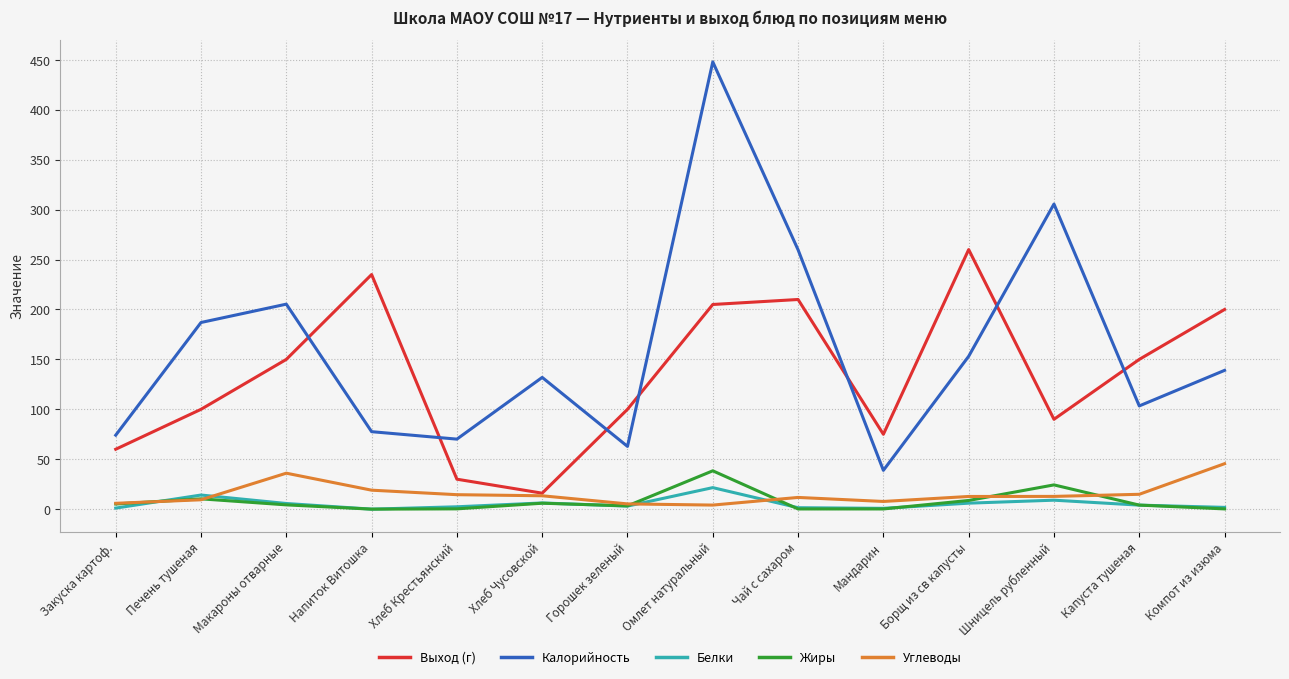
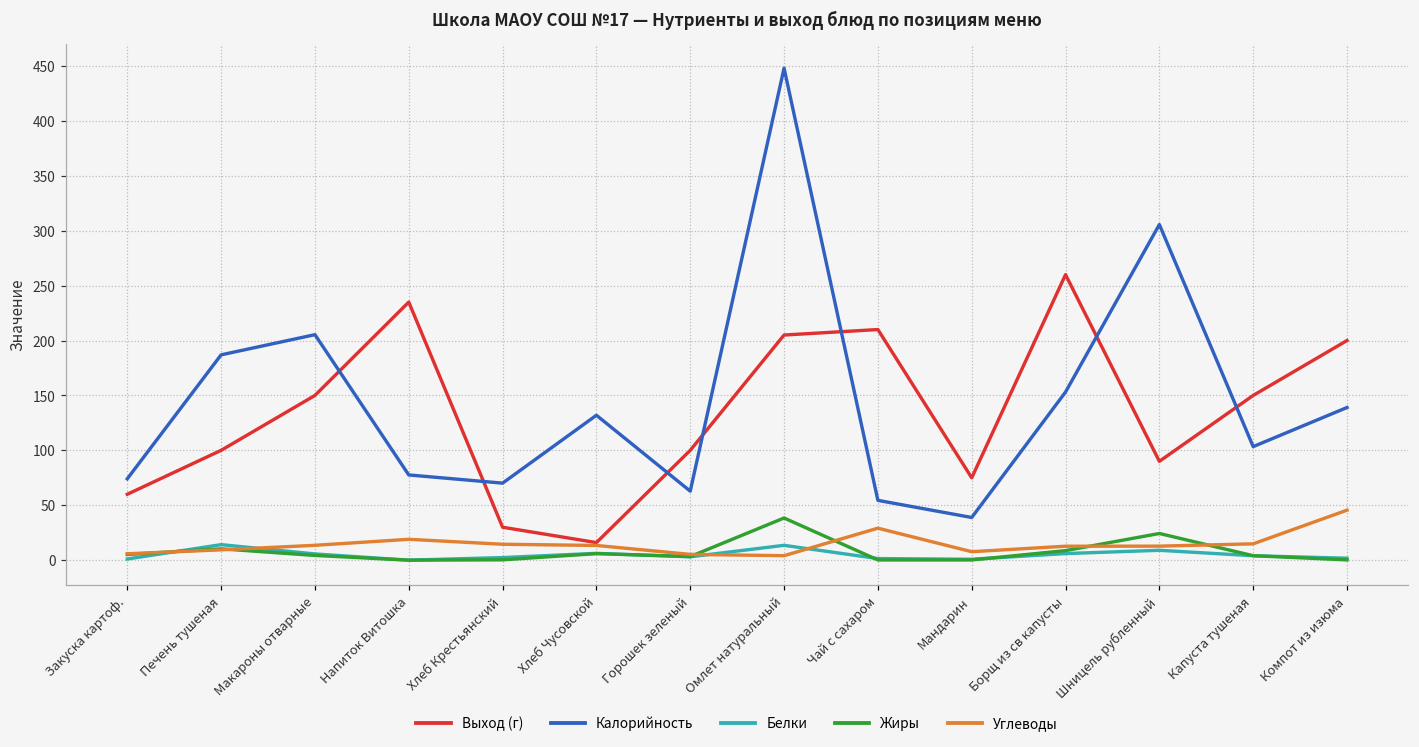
Углеводы, Макароны отварные: 40 -> 10
Белки, Омлет натуральный: 20 -> 10
Калорийность, Чай с сахаром: 260 -> 50
Углеводы, Чай с сахаром: 10 -> 30
